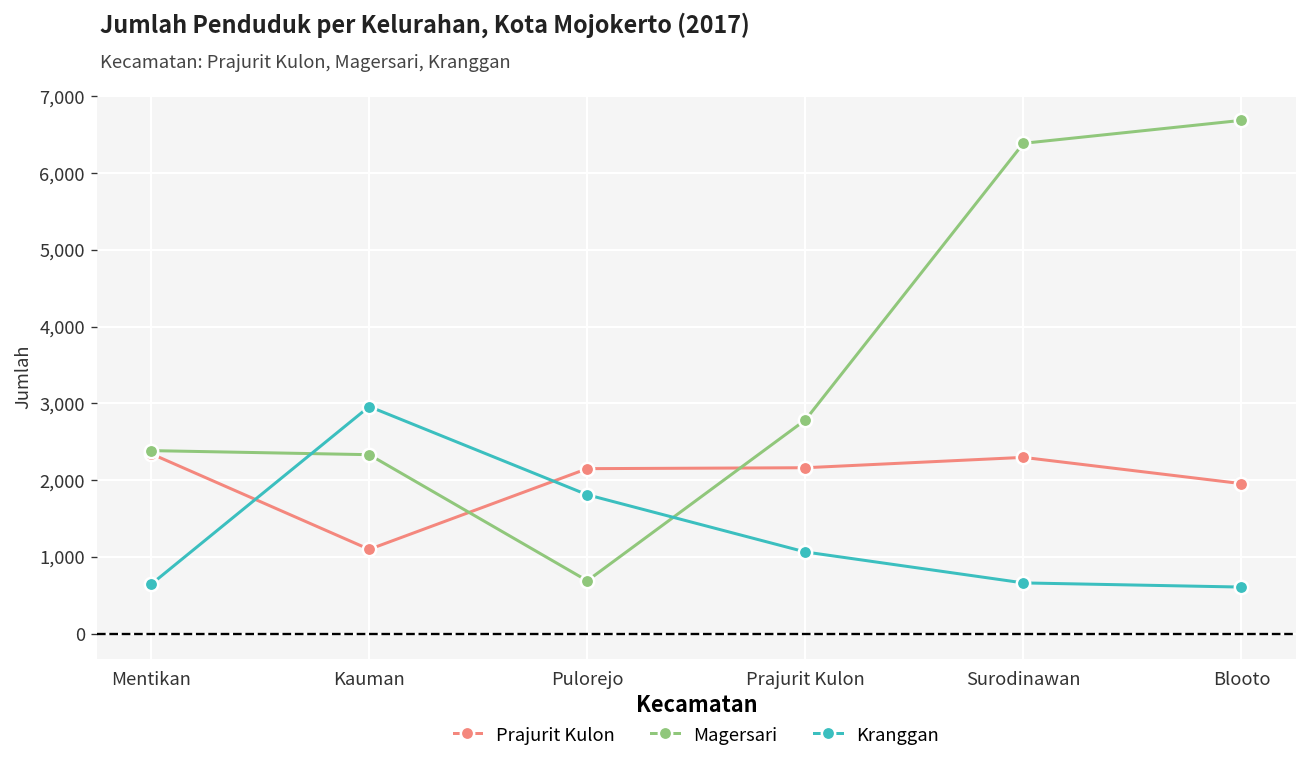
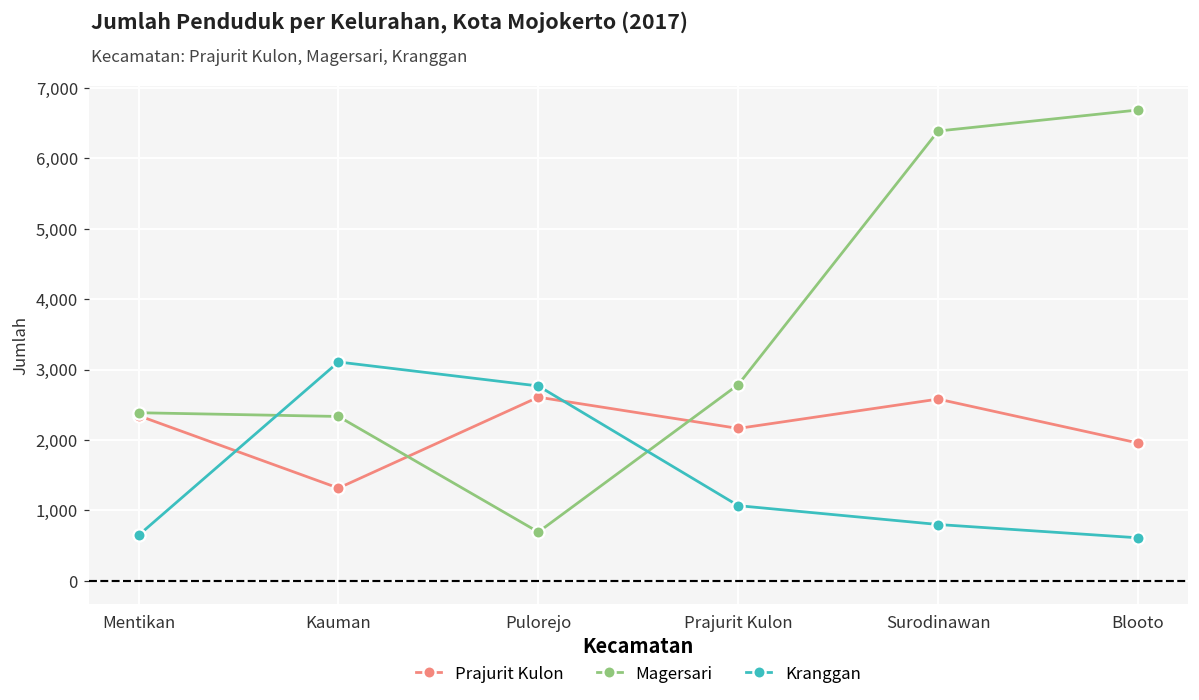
Prajurit Kulon, Kauman: 1,100 -> 1,300
Kranggan, Kauman: 3,000 -> 3,100
Prajurit Kulon, Pulorejo: 2,200 -> 2,600
Kranggan, Pulorejo: 1,800 -> 2,800
Prajurit Kulon, Surodinawan: 2,300 -> 2,600
Kranggan, Surodinawan: 700 -> 800
